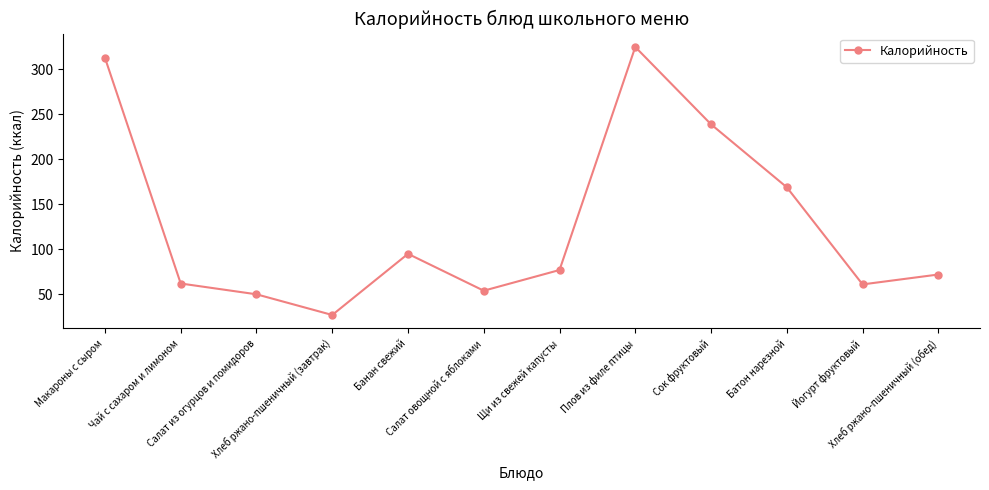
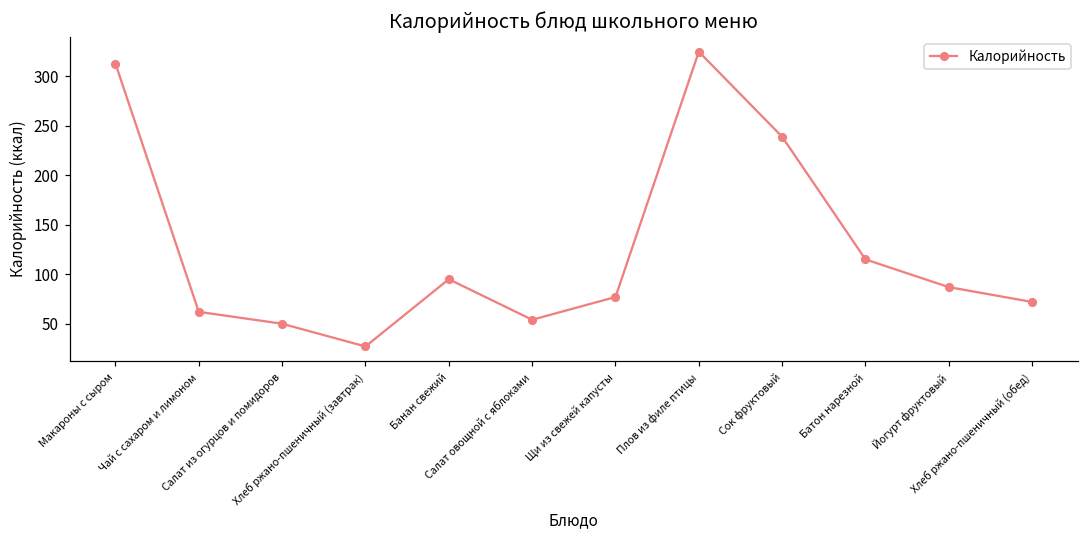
Батон нарезной: 170 -> 120
Йогурт фруктовый: 60 -> 90
